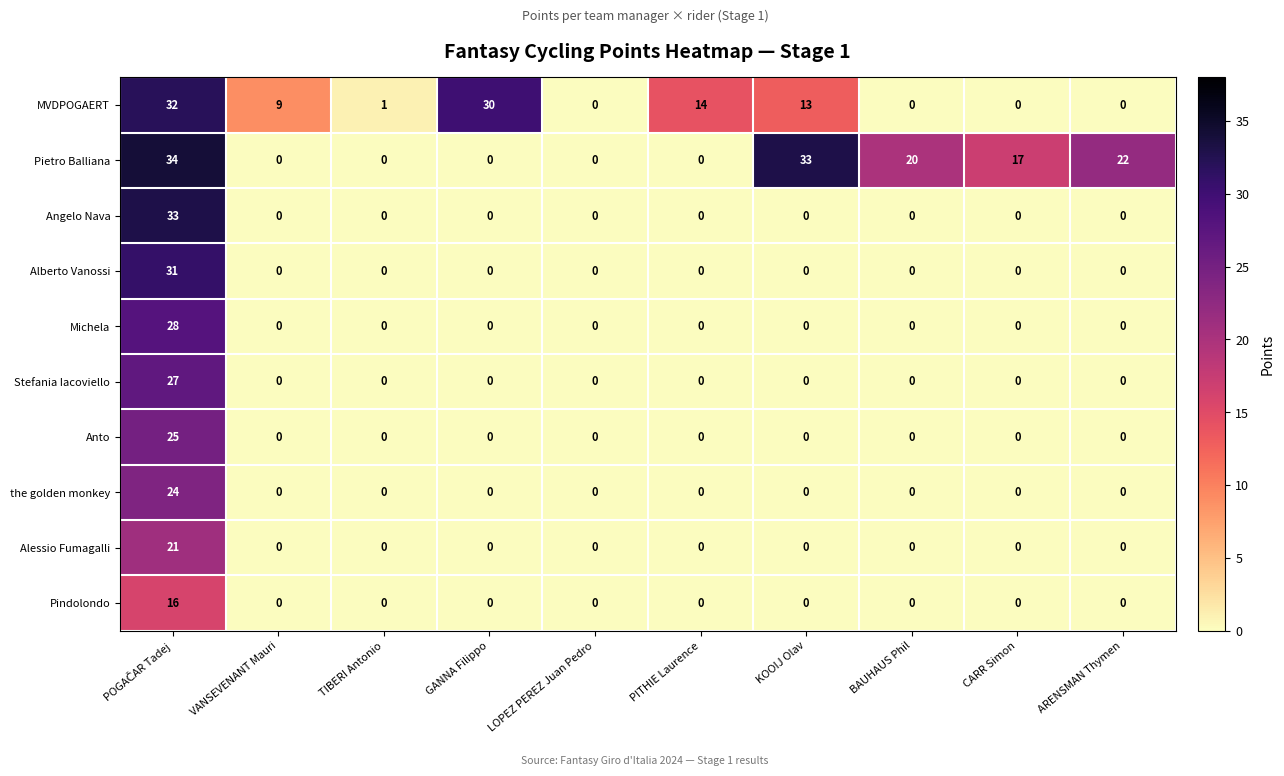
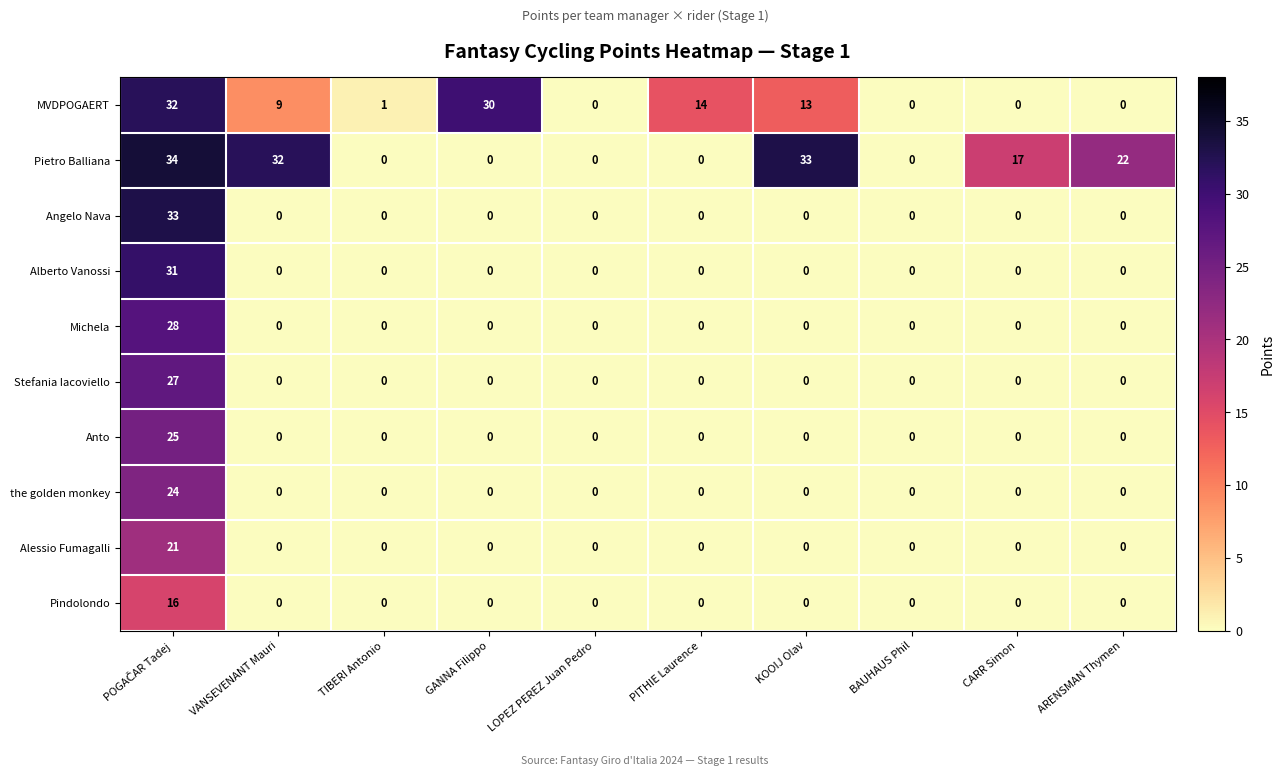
Pietro Balliana, VANSEVENANT Mauri: 0 -> 32
Pietro Balliana, BAUHAUS Phil: 20 -> 0
